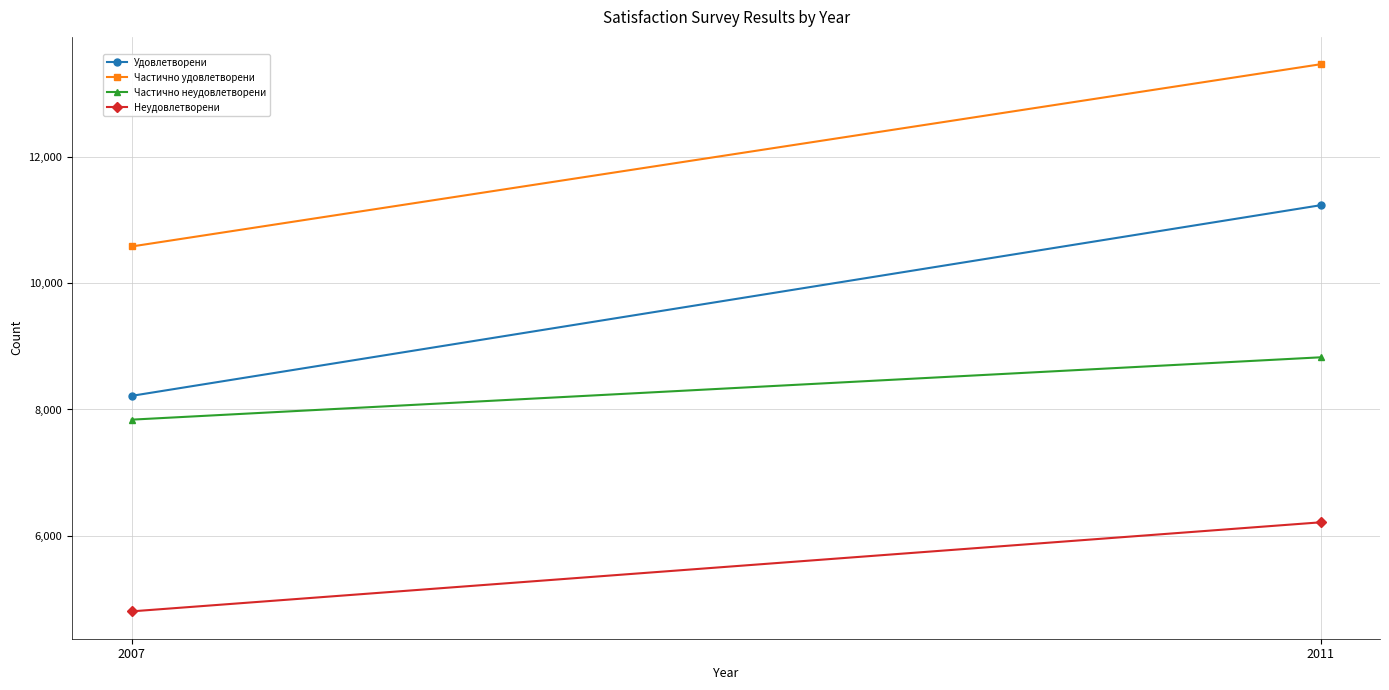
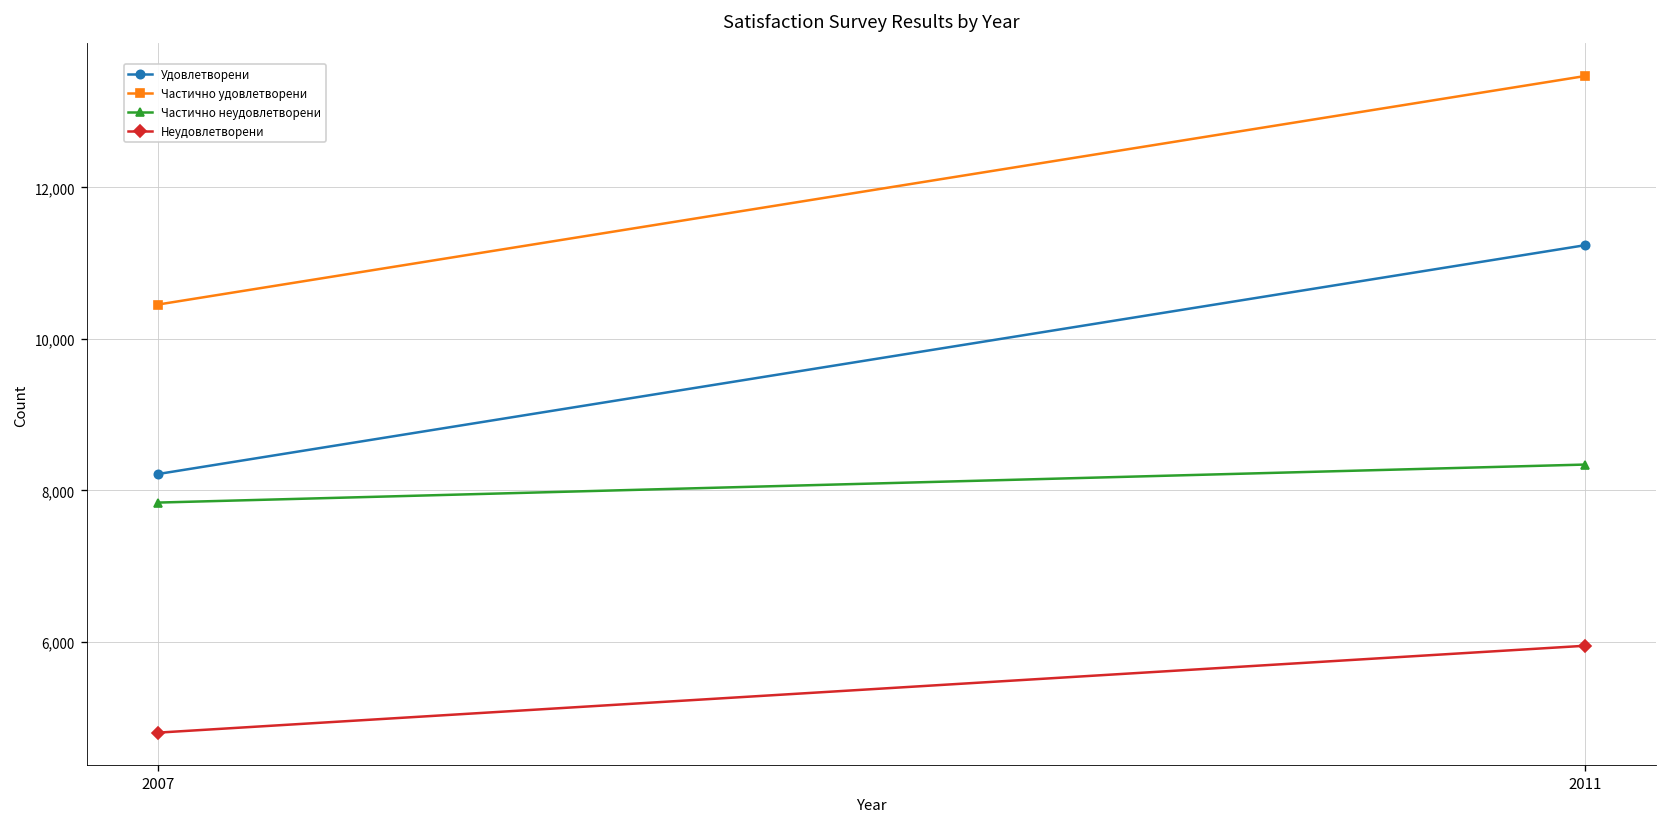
Частично удовлетворени, 2007: 10,600 -> 10,500
Частично неудовлетворени, 2011: 8,800 -> 8,300
Неудовлетворени, 2011: 6,200 -> 5,900
